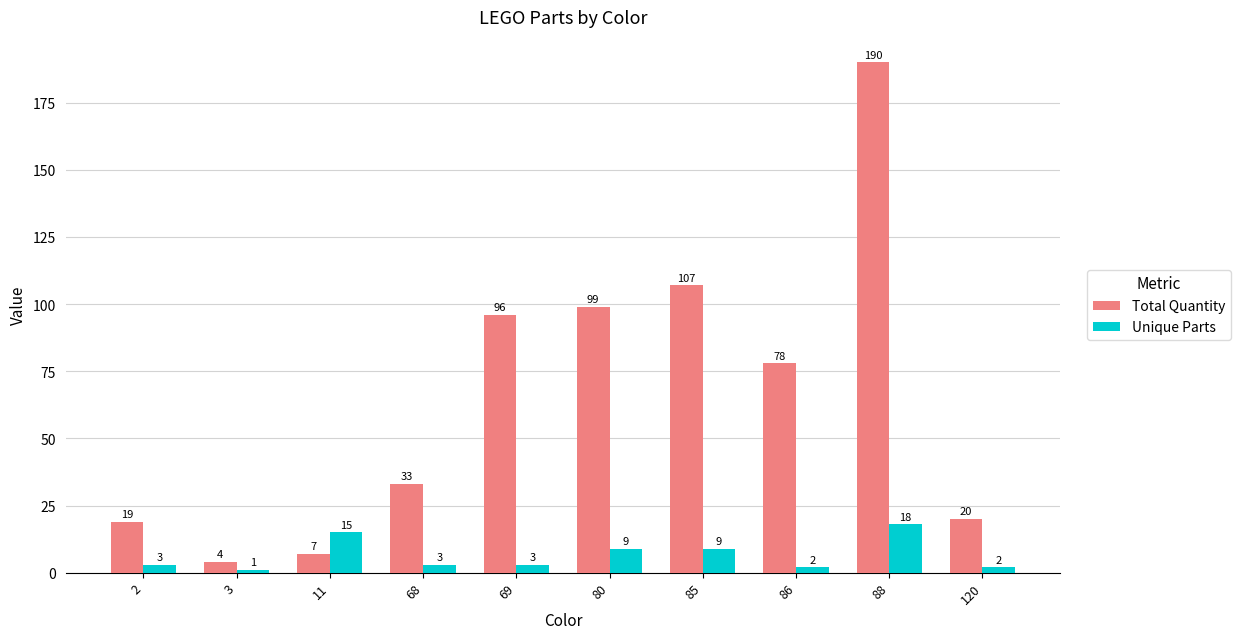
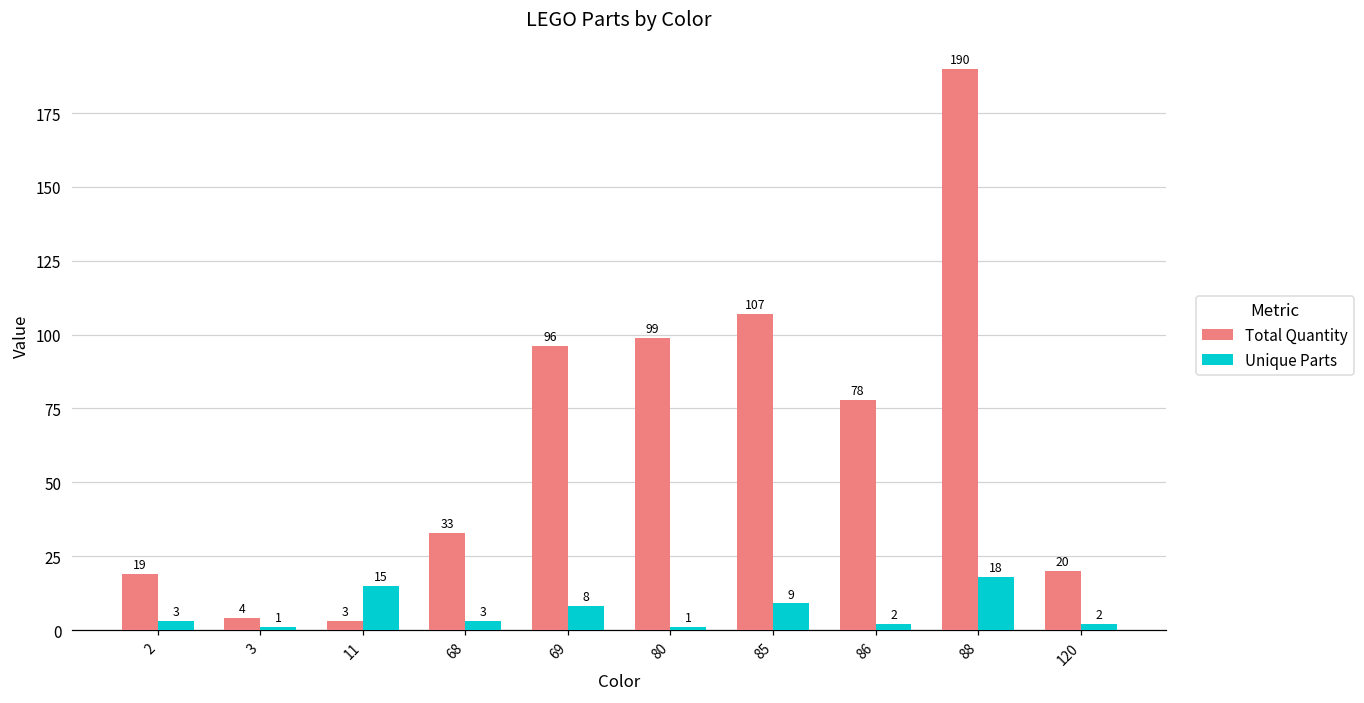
Total Quantity, 11: 7 -> 3
Unique Parts, 69: 3 -> 8
Unique Parts, 80: 9 -> 1
